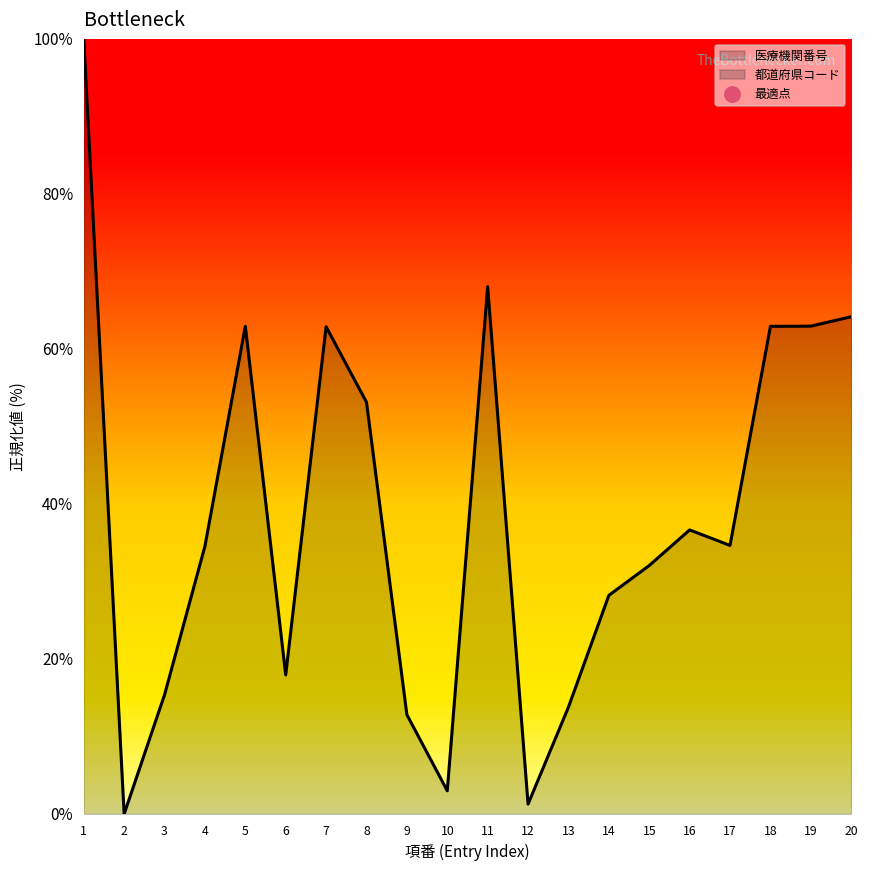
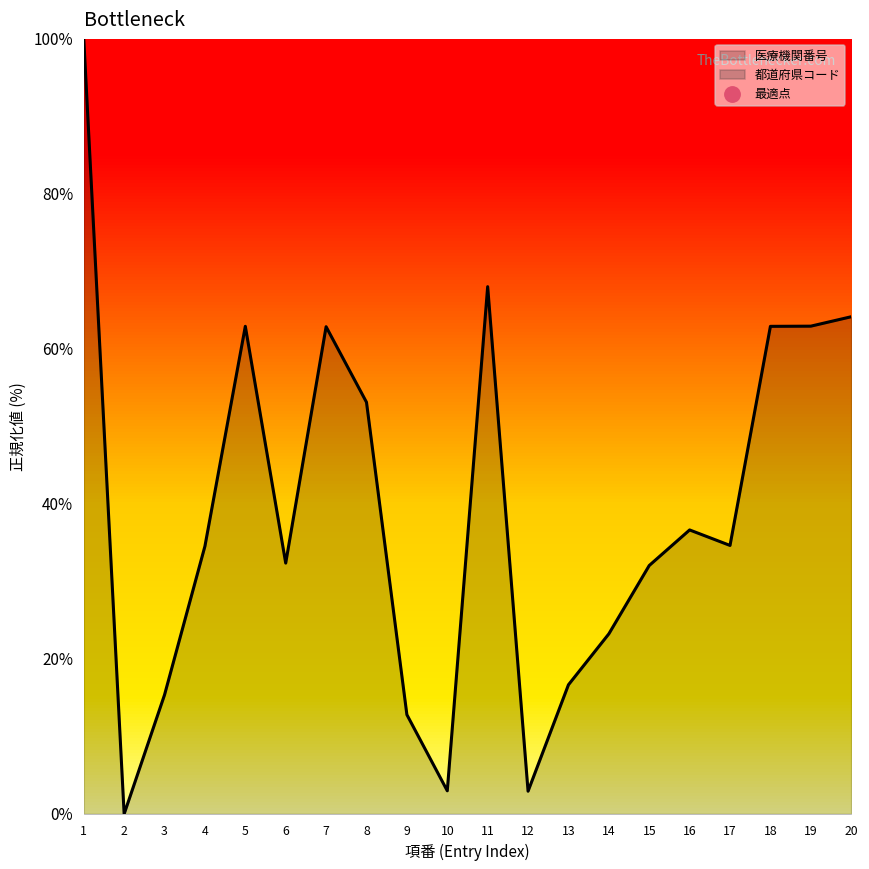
6: 18% -> 32%
12: 1% -> 3%
13: 14% -> 17%
14: 28% -> 23%
